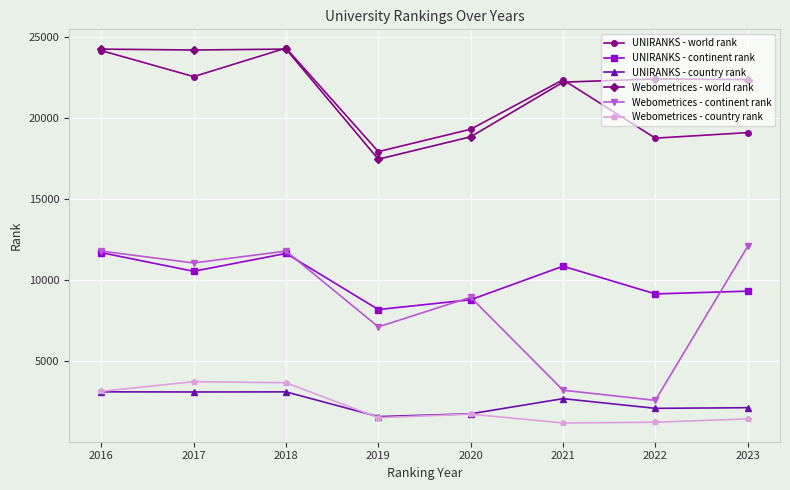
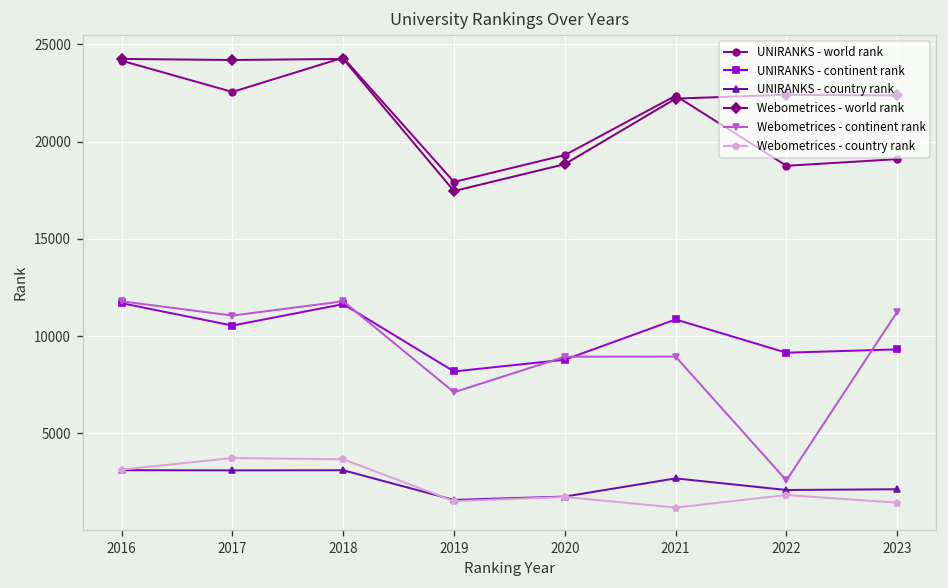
Webometrices - continent rank, 2021: 3200 -> 8900
Webometrices - country rank, 2022: 1200 -> 1800
Webometrices - continent rank, 2023: 12100 -> 11300
